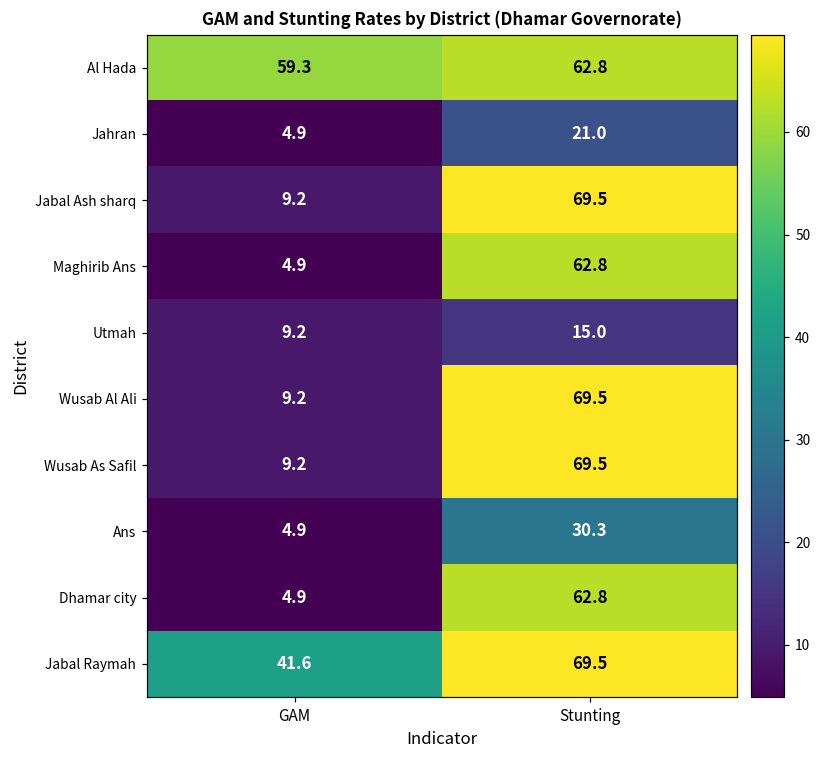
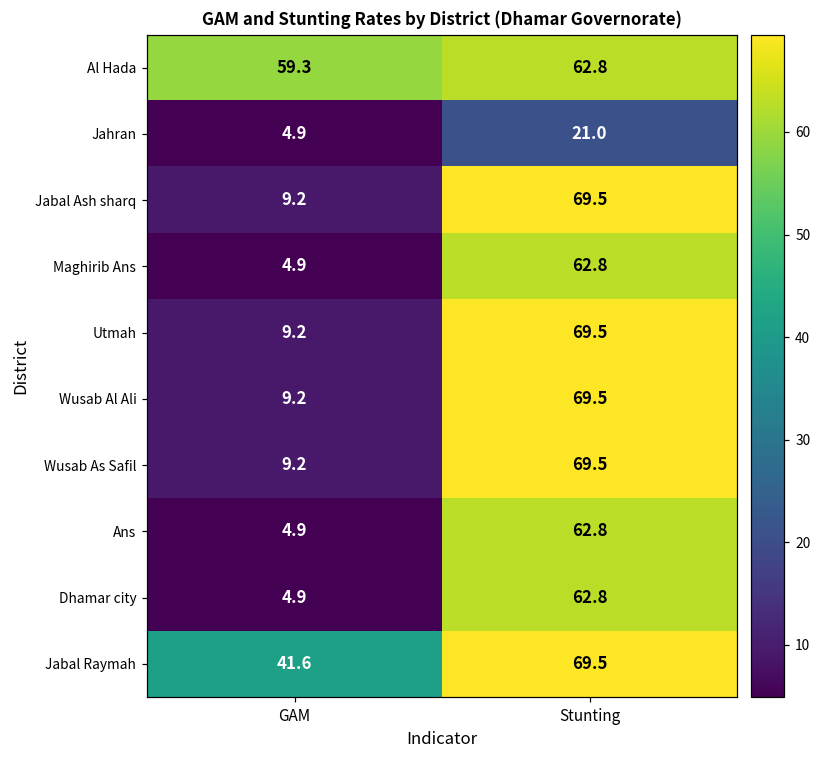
Utmah, Stunting: 15.0 -> 69.5
Ans, Stunting: 30.3 -> 62.8
